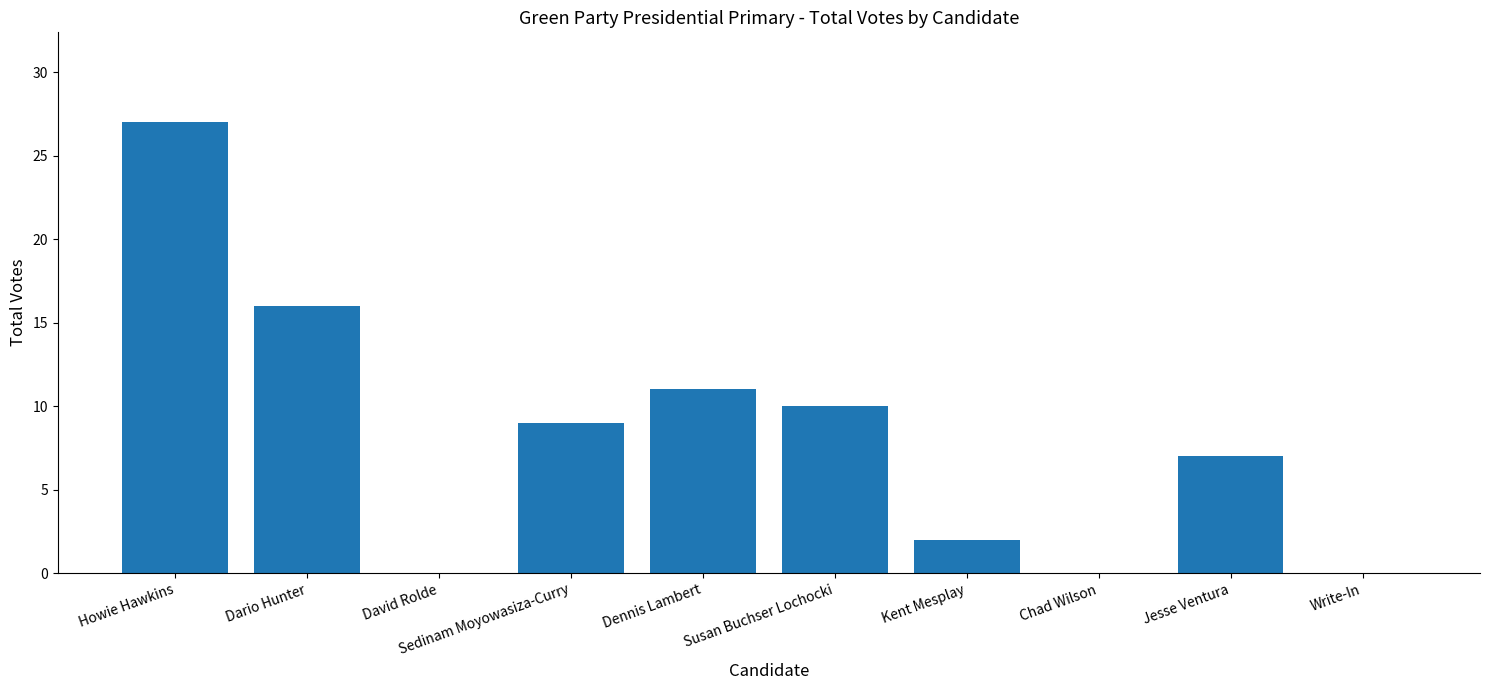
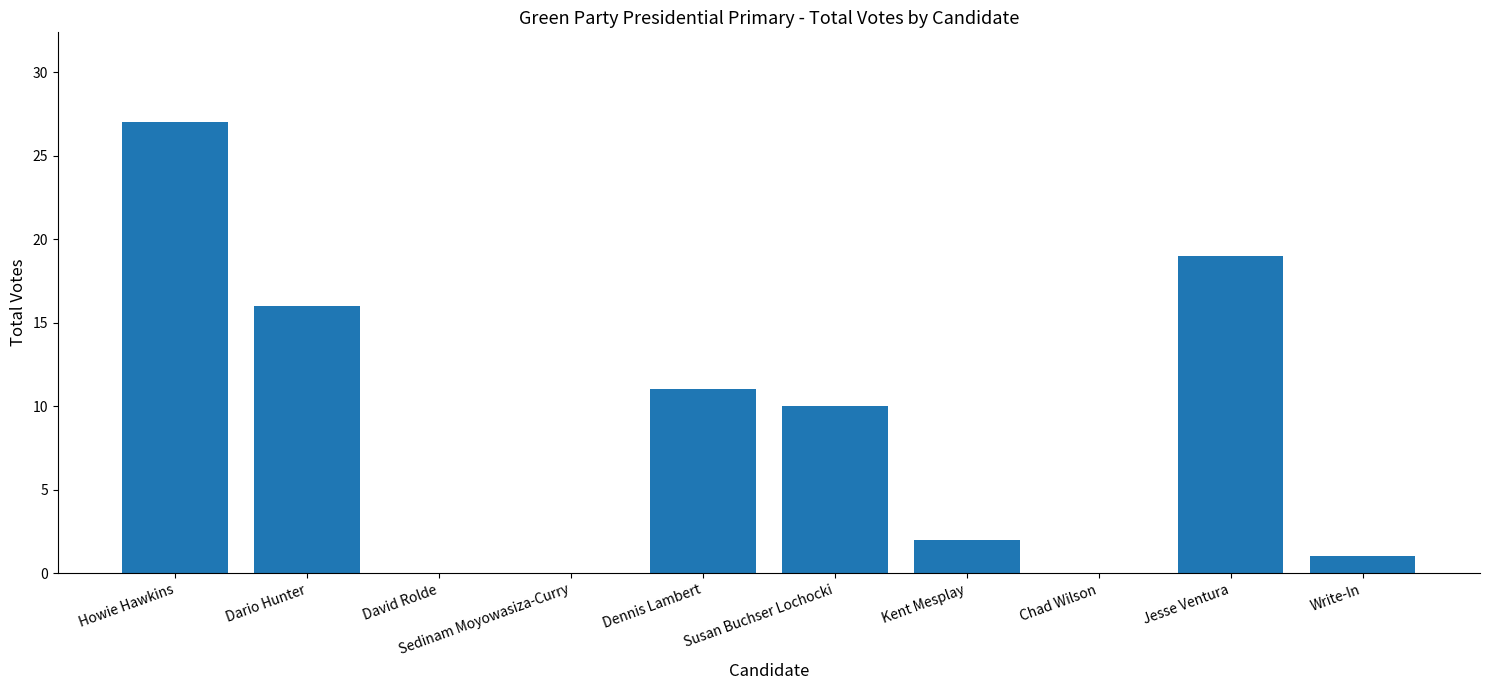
Sedinam Moyowasiza-Curry: 9 -> 0
Jesse Ventura: 7 -> 19
Write-In: 0 -> 1
